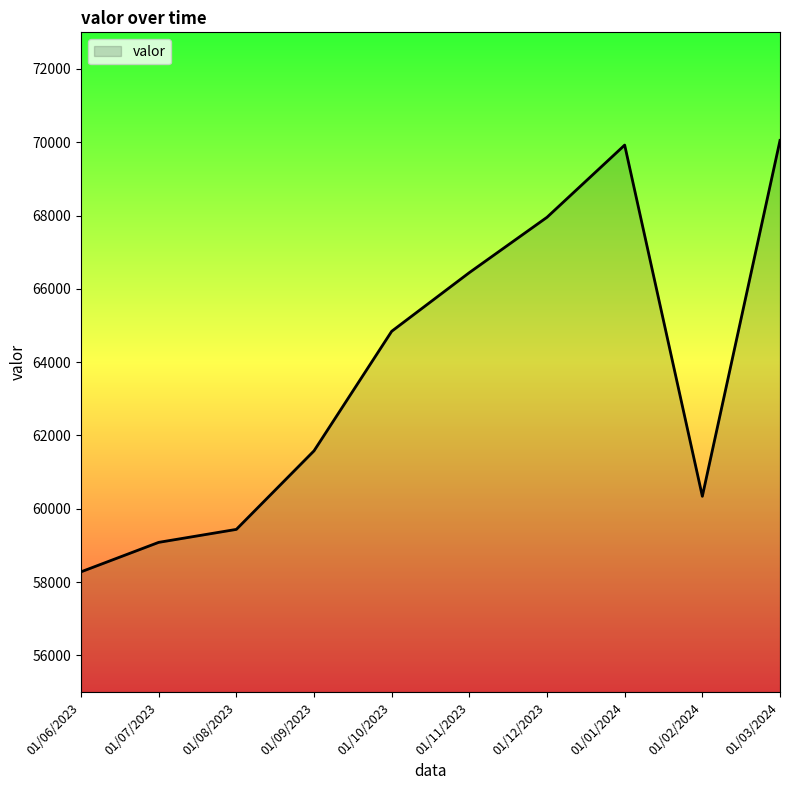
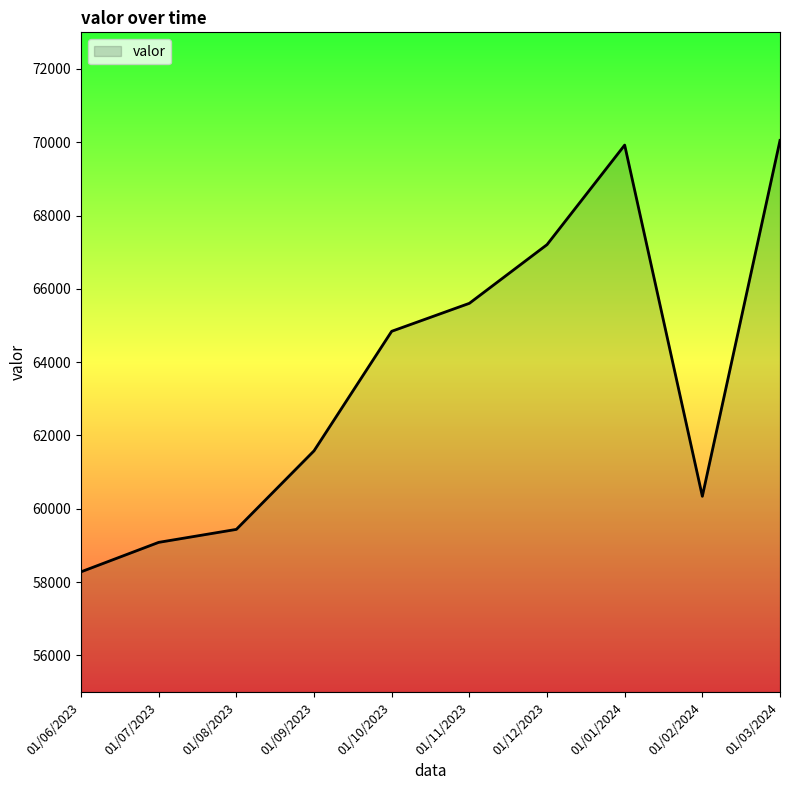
01/11/2023: 66400 -> 65600
01/12/2023: 68000 -> 67200
